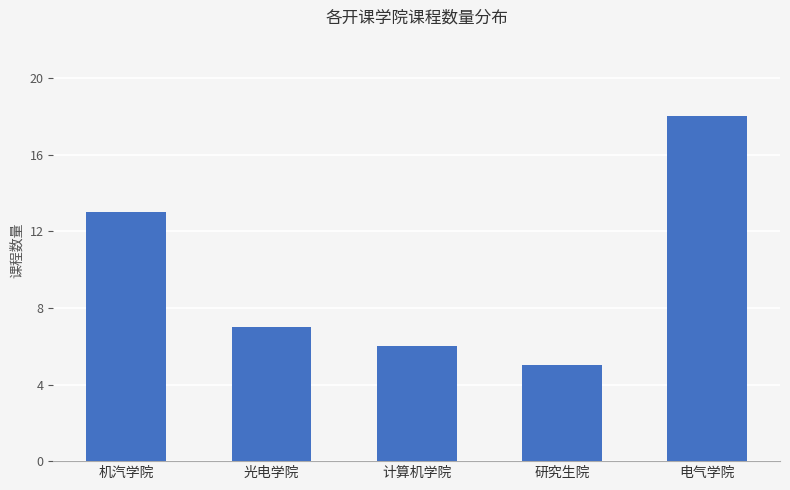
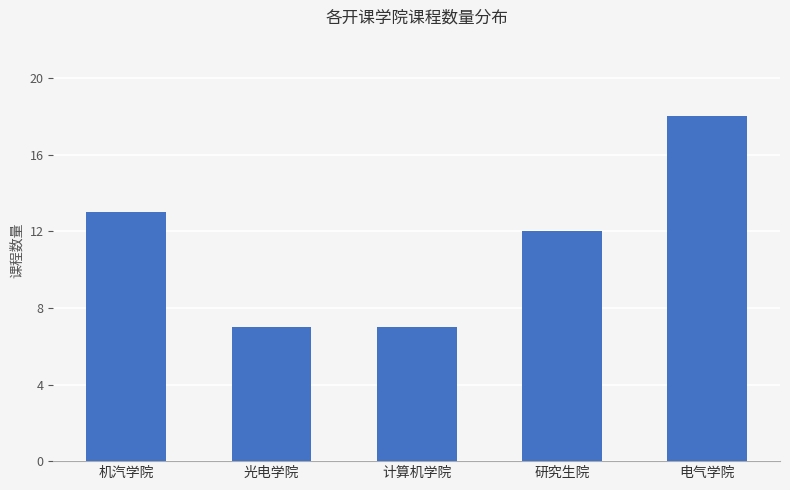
计算机学院: 6 -> 7
研究生院: 5 -> 12
